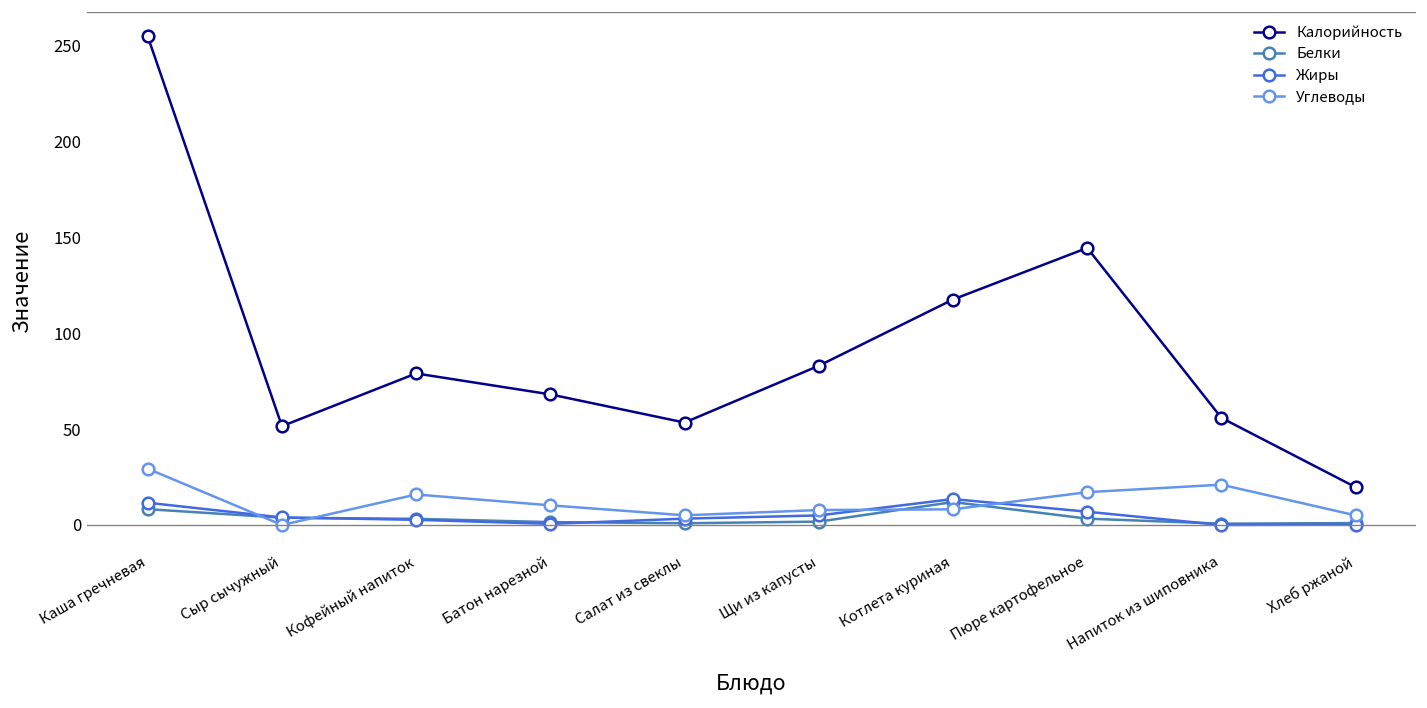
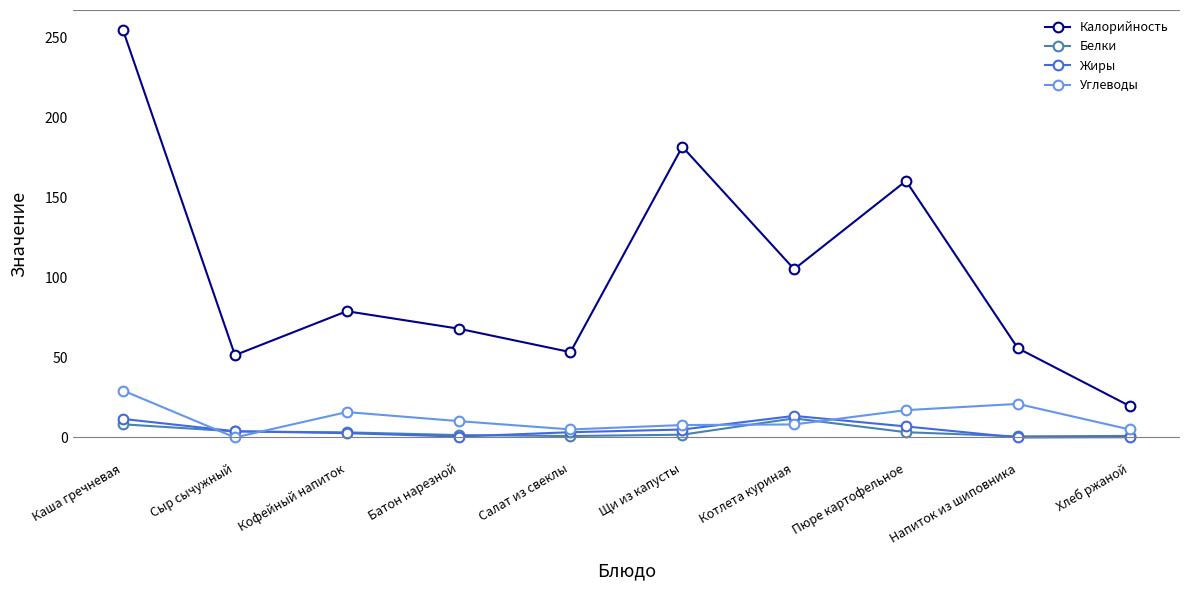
Калорийность, Щи из капусты: 83 -> 182
Калорийность, Котлета куриная: 118 -> 105
Калорийность, Пюре картофельное: 144 -> 161
